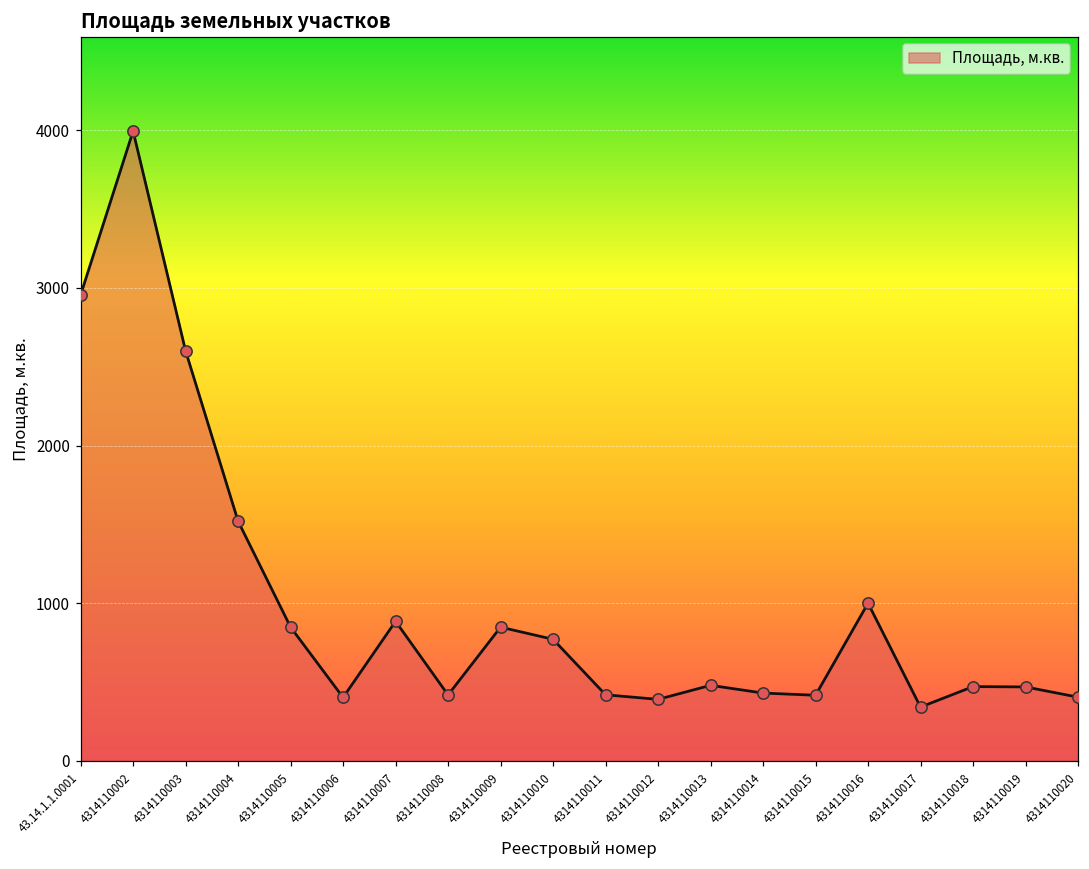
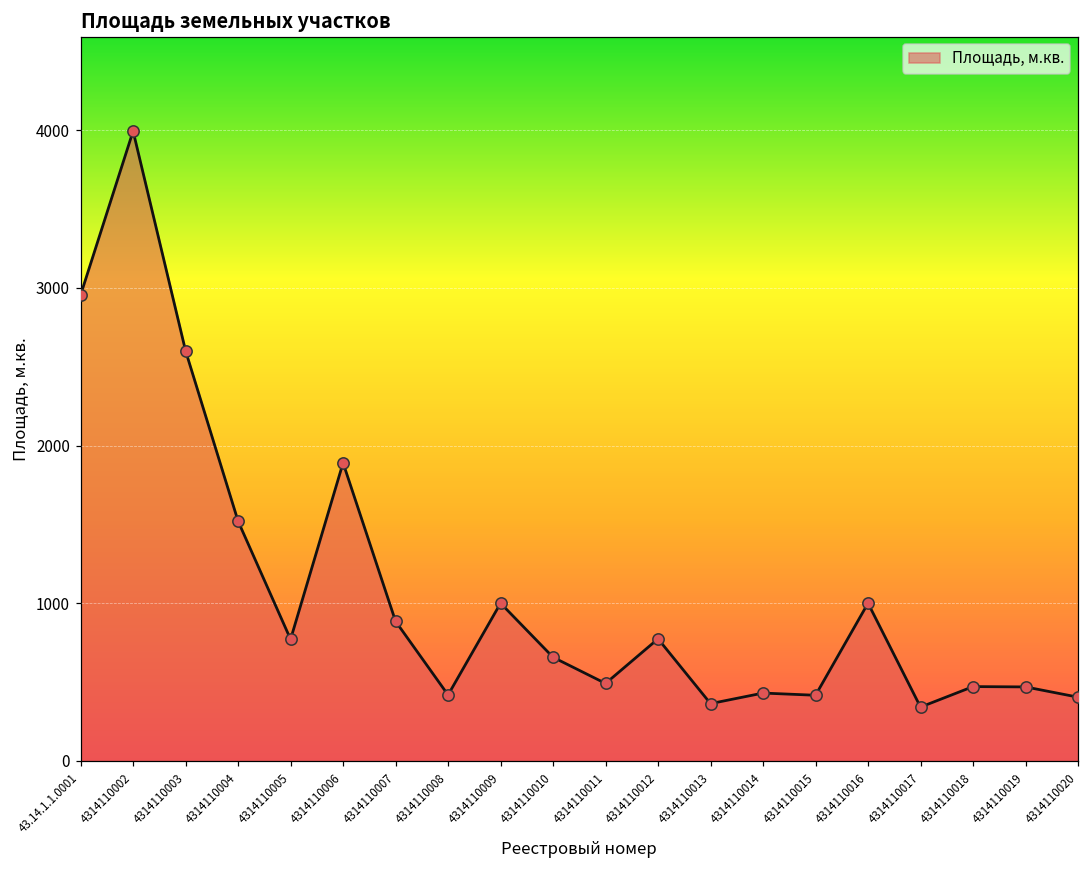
4314110005: 850 -> 770
4314110006: 400 -> 1890
4314110009: 850 -> 1000
4314110010: 770 -> 660
4314110011: 420 -> 490
4314110012: 390 -> 770
4314110013: 480 -> 360
